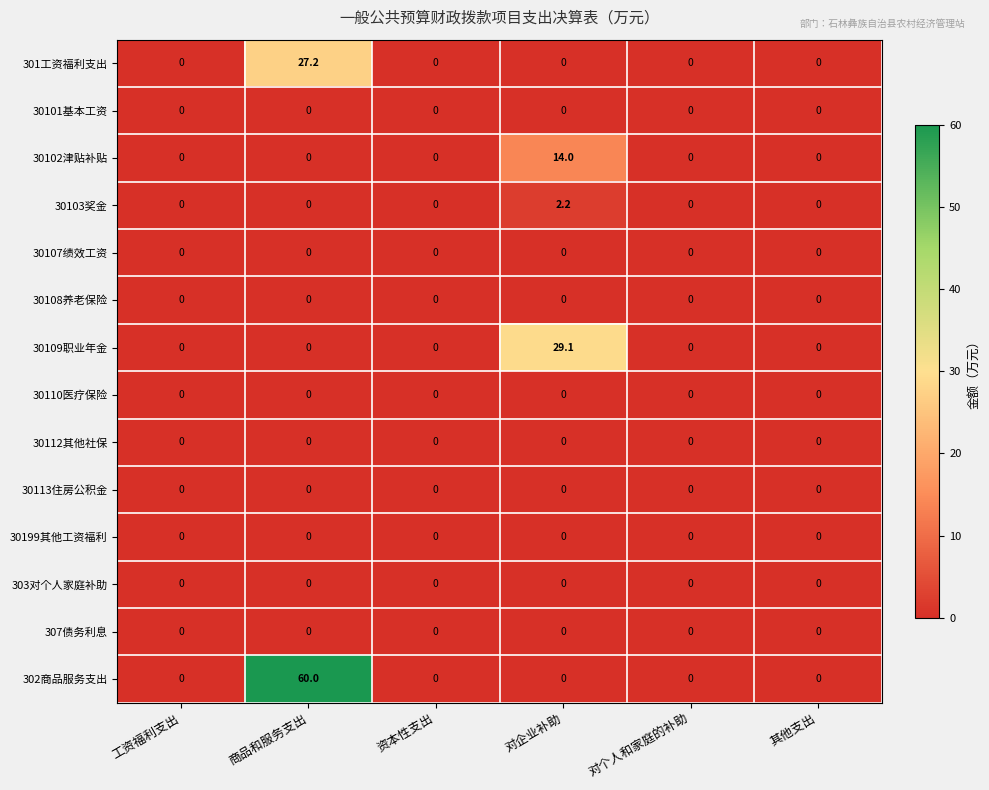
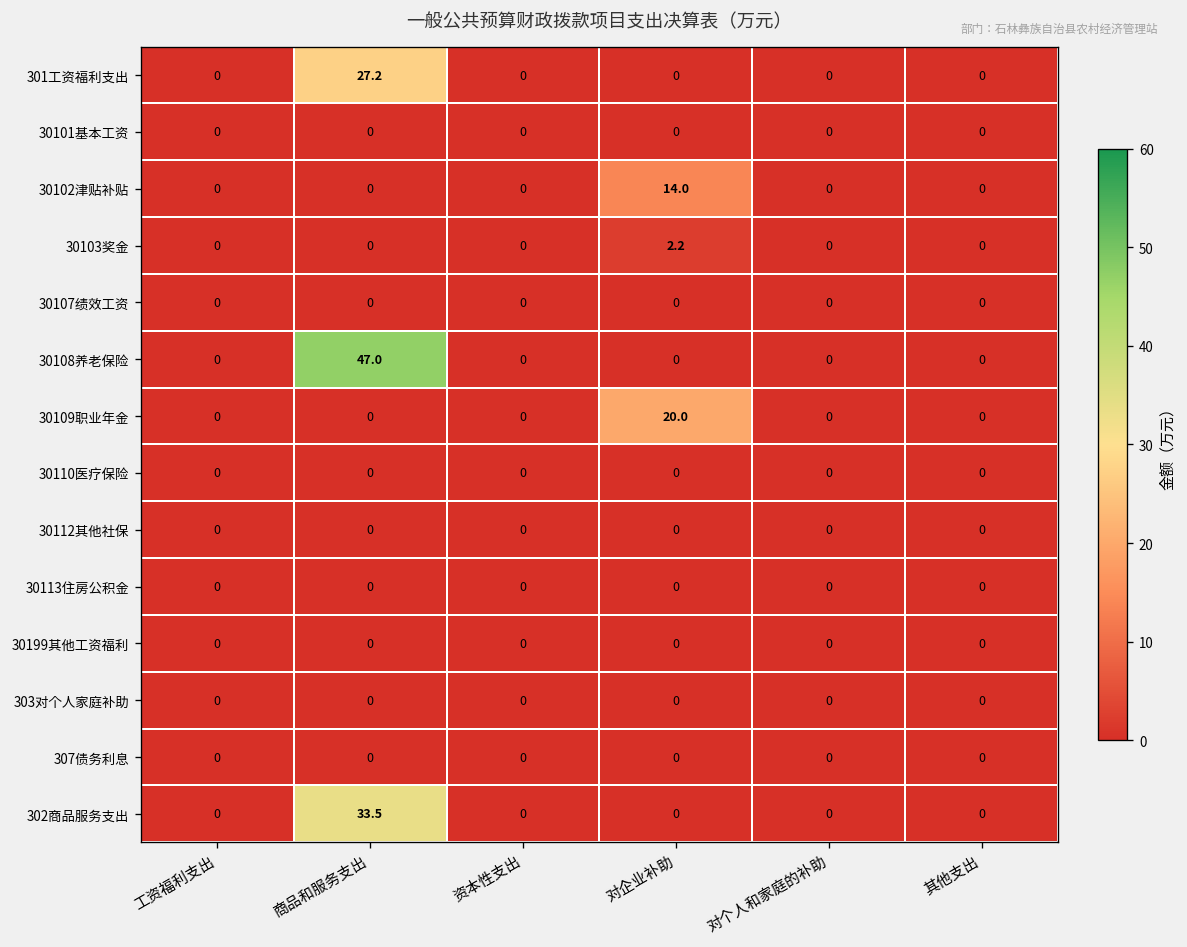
30108养老保险, 商品和服务支出: 0 -> 47.0
30109职业年金, 对企业补助: 29.1 -> 20.0
302商品服务支出, 商品和服务支出: 60.0 -> 33.5
